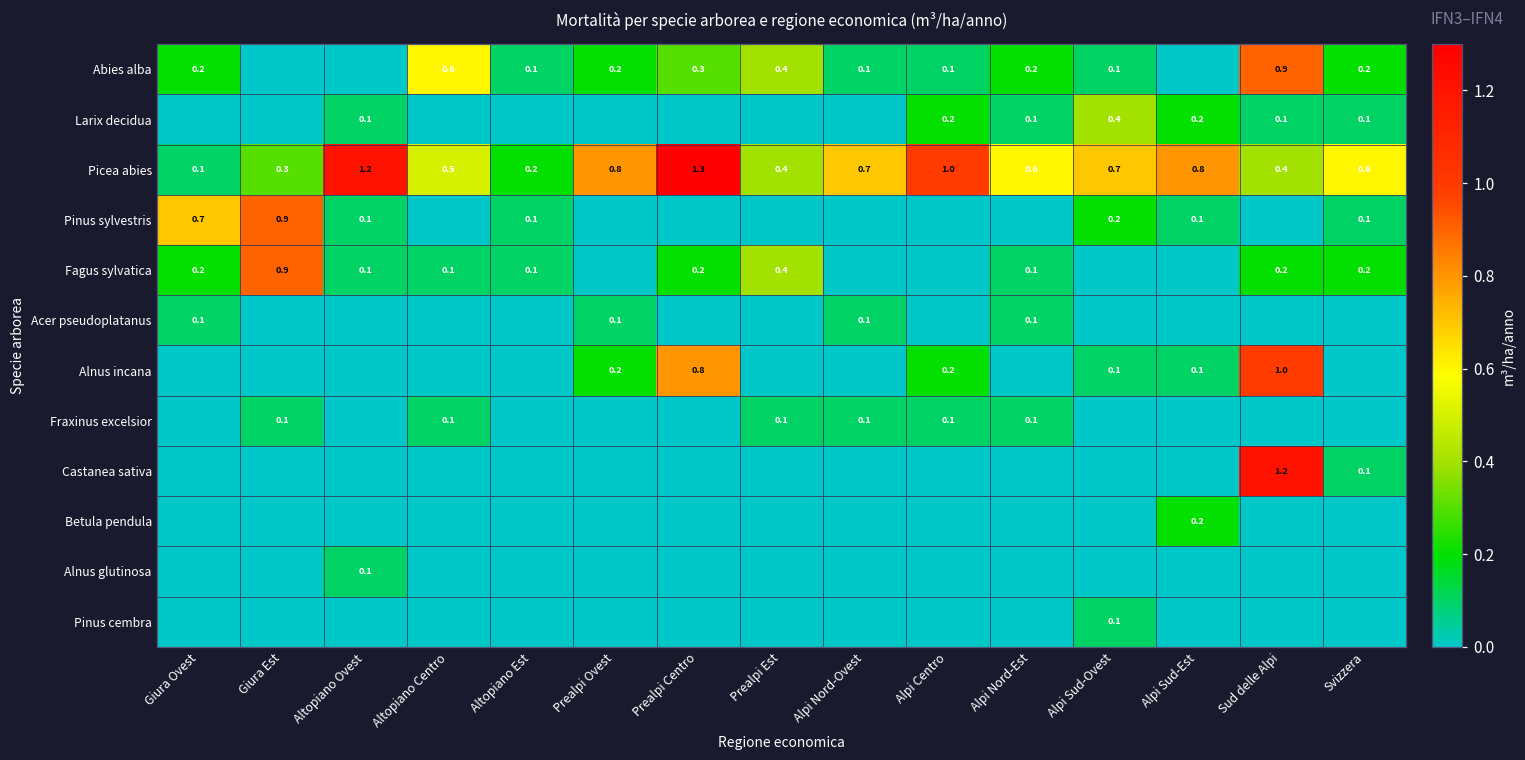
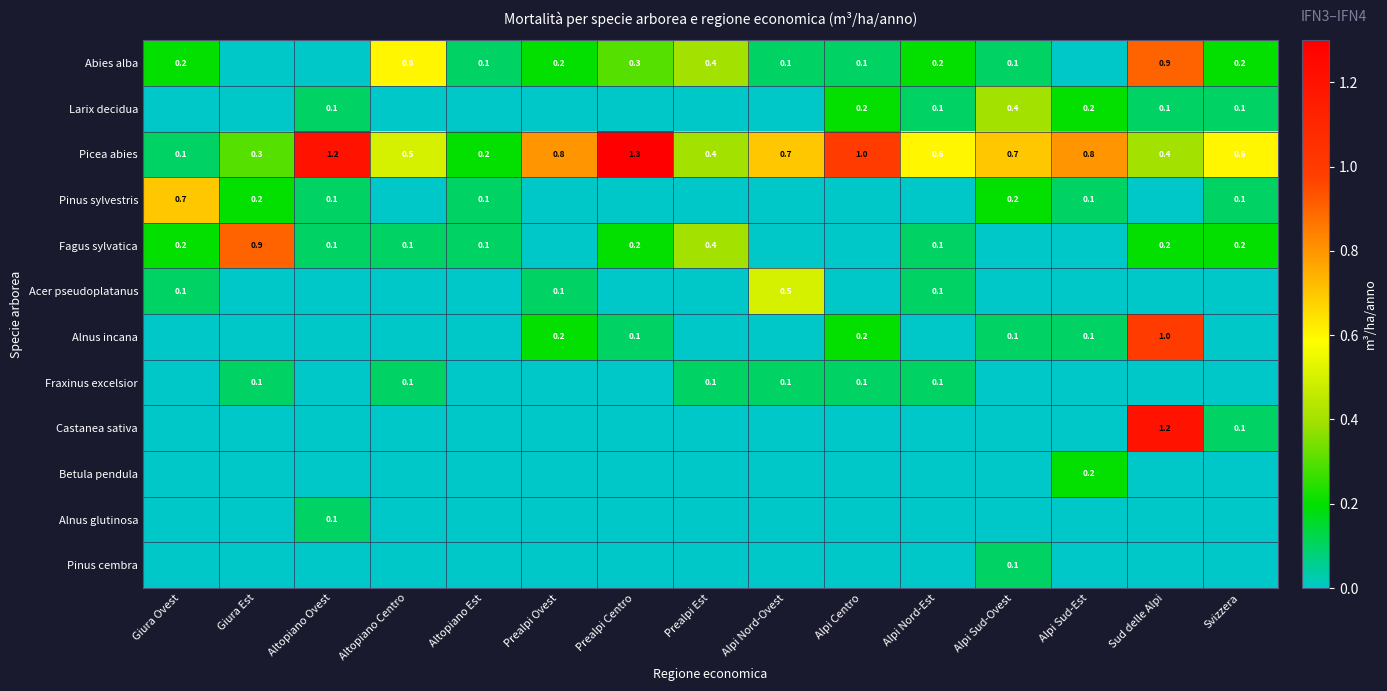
Pinus sylvestris, Giura Est: 0.9 -> 0.2
Acer pseudoplatanus, Alpi Nord-Ovest: 0.1 -> 0.5
Alnus incana, Prealpi Centro: 0.8 -> 0.1
